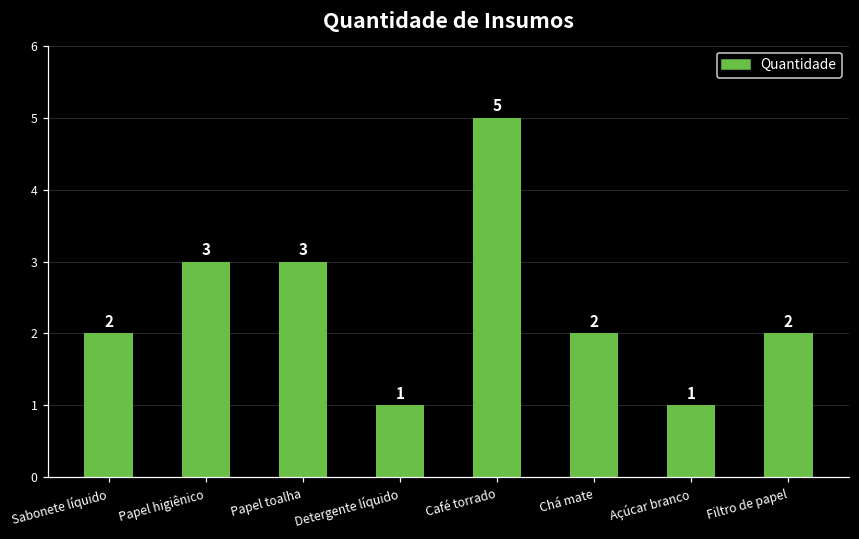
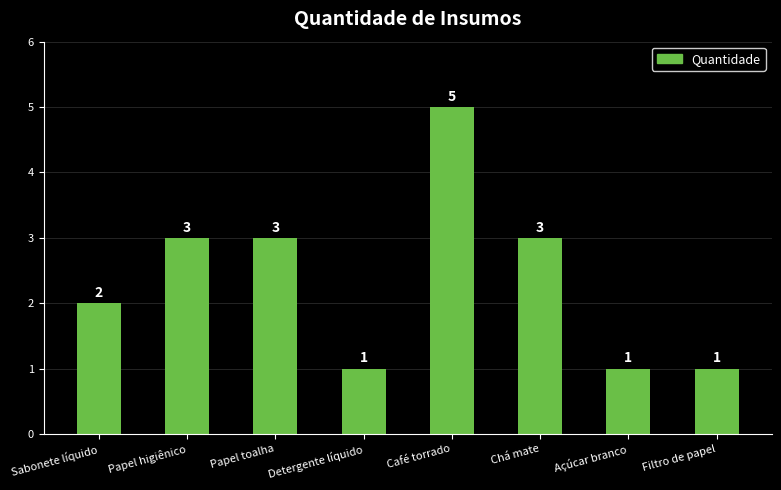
Chá mate: 2 -> 3
Filtro de papel: 2 -> 1
